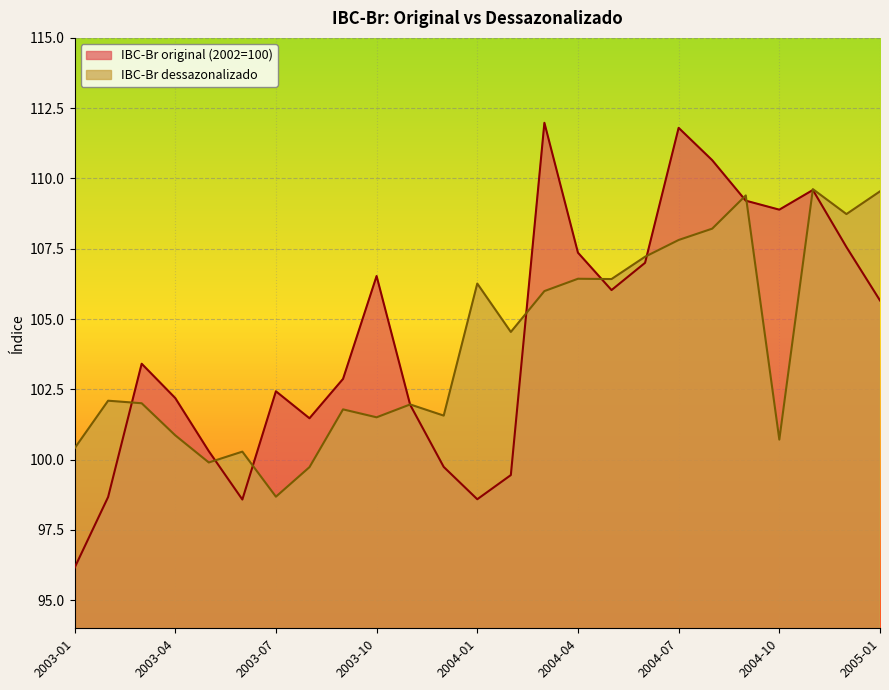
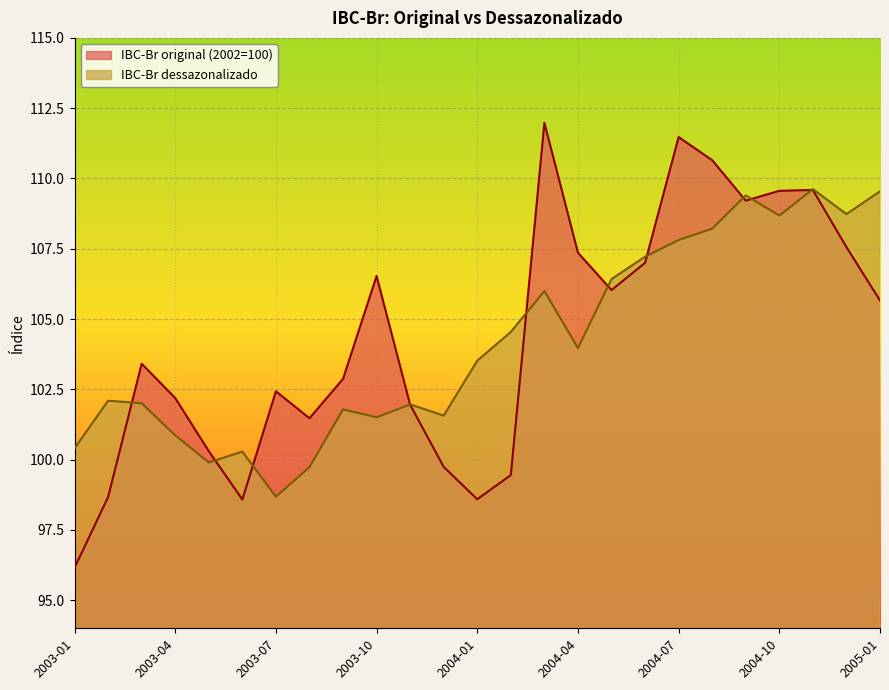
IBC-Br dessazonalizado, 2004-01: 106.3 -> 103.5
IBC-Br dessazonalizado, 2004-04: 106.4 -> 104.0
IBC-Br original (2002=100), 2004-07: 111.8 -> 111.5
IBC-Br original (2002=100), 2004-10: 108.9 -> 109.6
IBC-Br dessazonalizado, 2004-10: 100.7 -> 108.7
